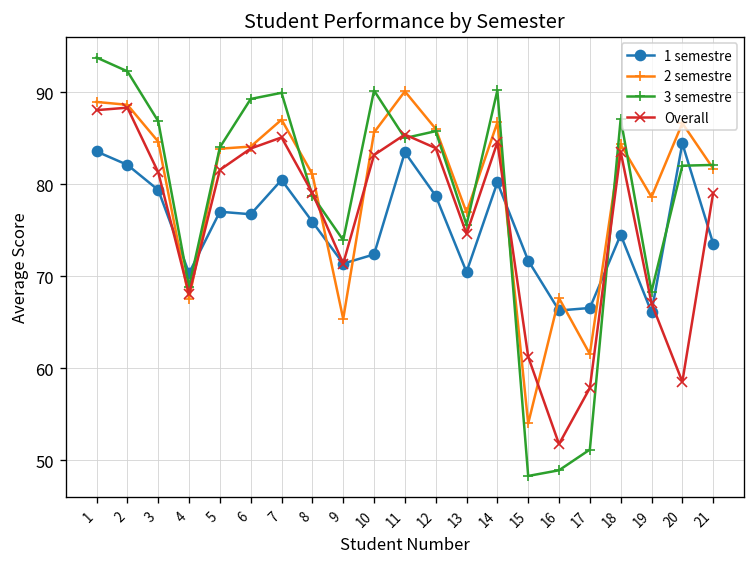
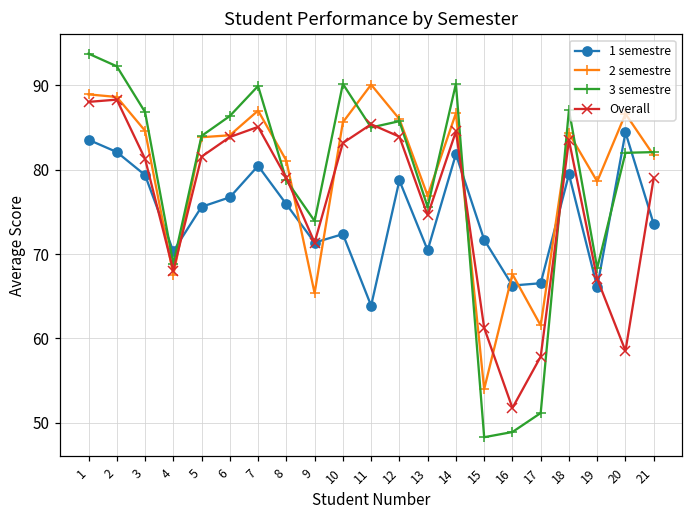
1 semestre, 5: 77 -> 76
3 semestre, 6: 89 -> 86
1 semestre, 11: 83 -> 64
1 semestre, 14: 80 -> 82
1 semestre, 18: 74 -> 79
